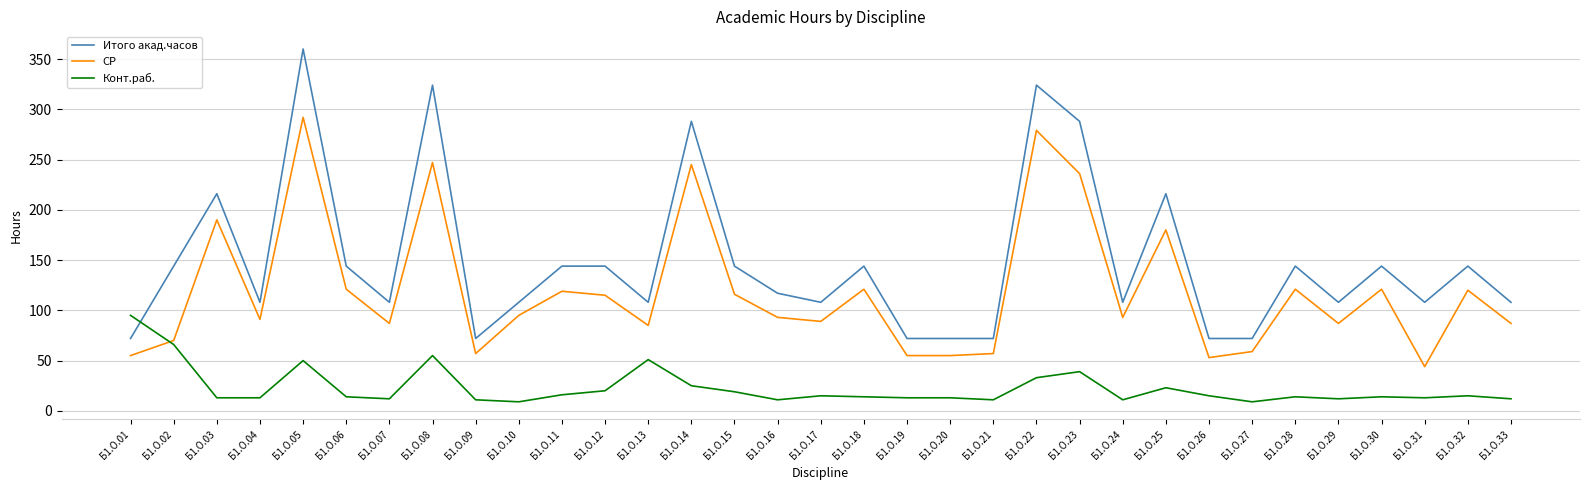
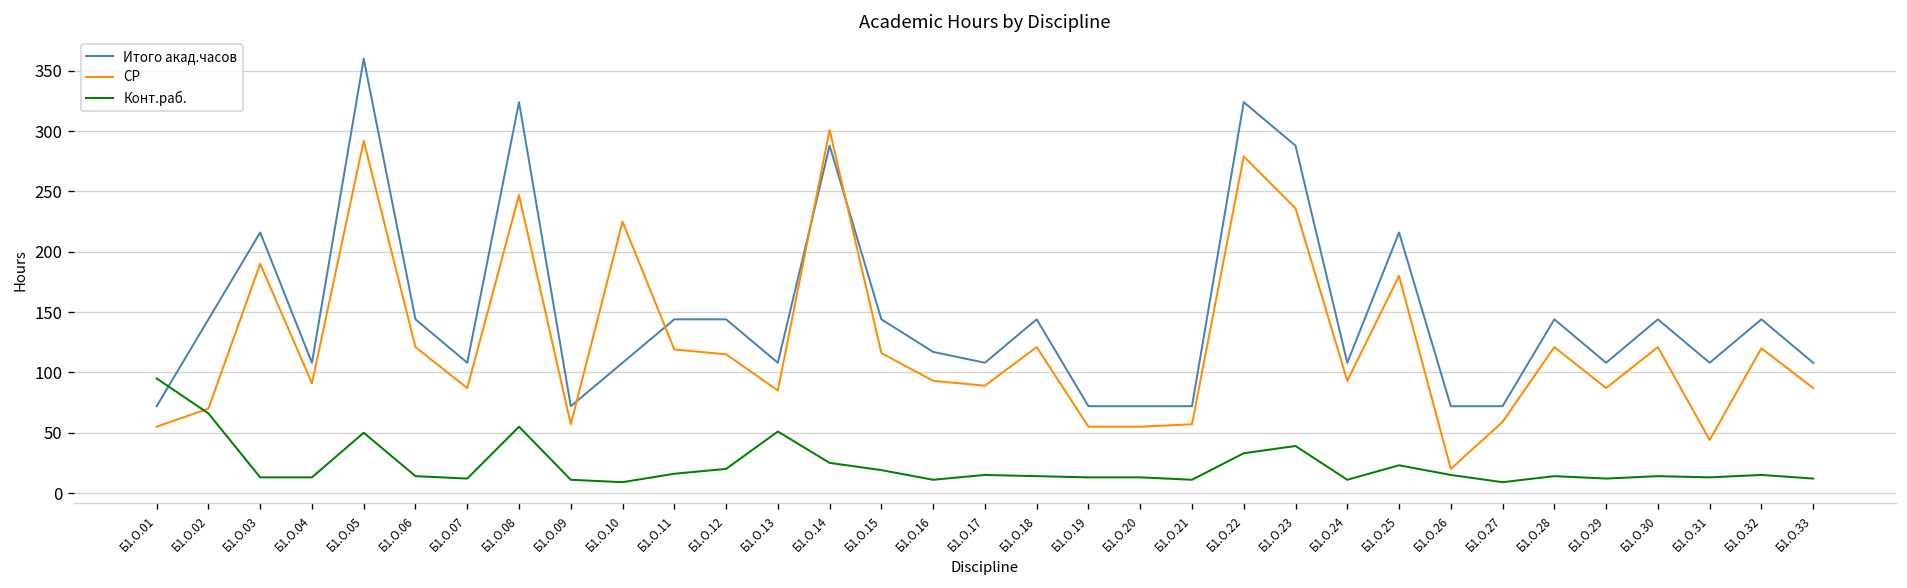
СР, Б1.О.10: 95 -> 225
СР, Б1.О.14: 245 -> 301
СР, Б1.О.26: 53 -> 20
